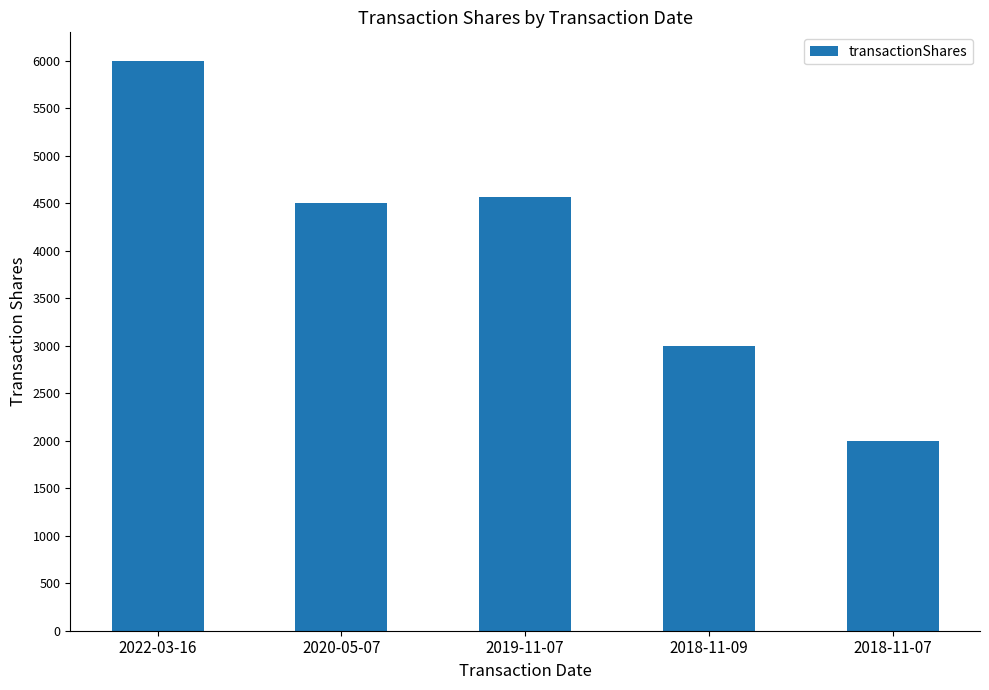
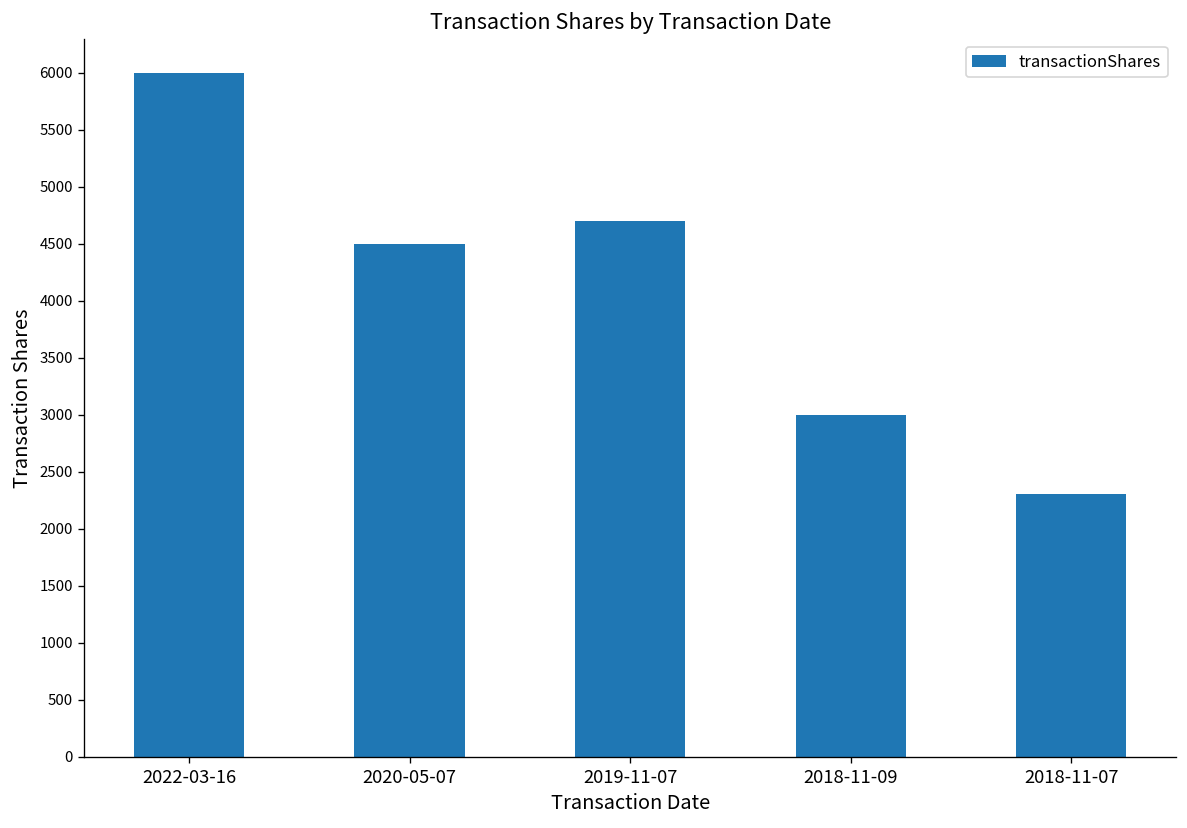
2019-11-07: 4600 -> 4700
2018-11-07: 2000 -> 2300
